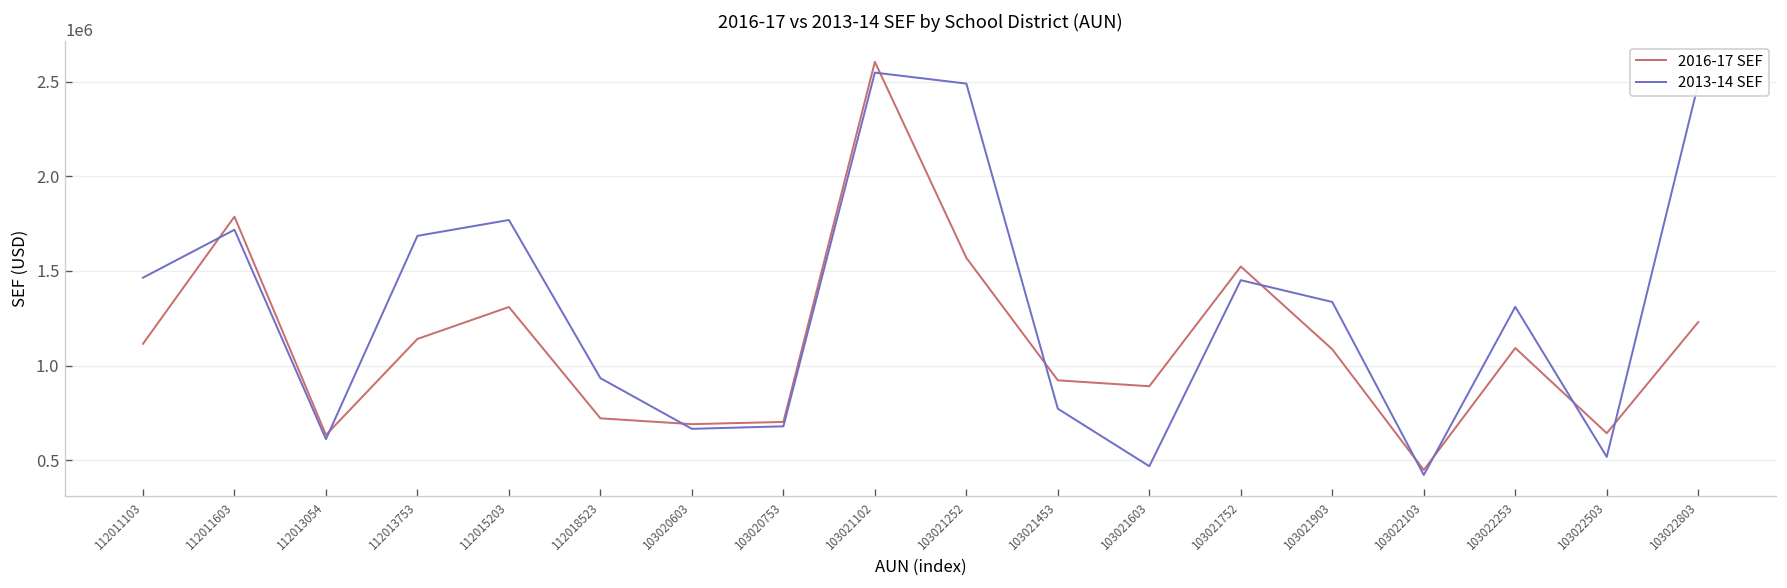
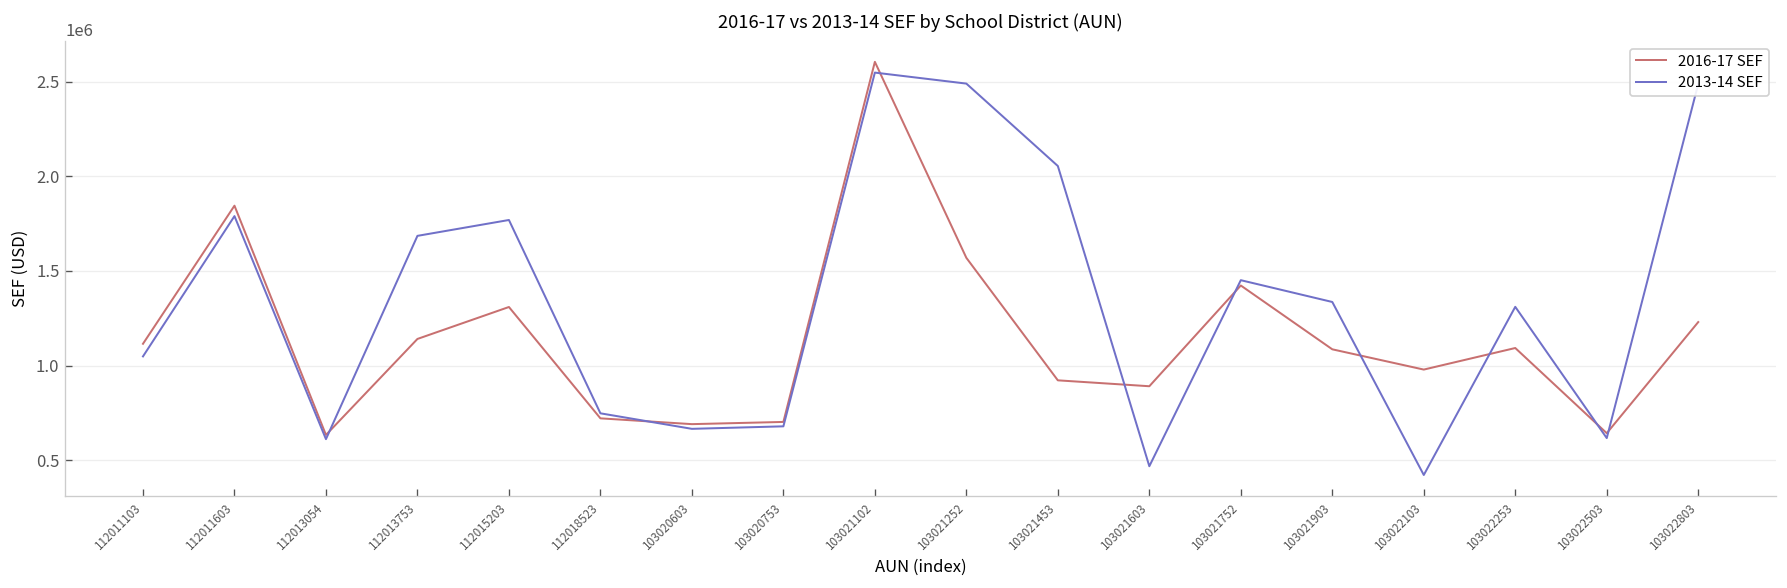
2013-14 SEF, 112011103: 1460000 -> 1050000
2016-17 SEF, 112011603: 1790000 -> 1840000
2013-14 SEF, 112011603: 1720000 -> 1790000
2013-14 SEF, 112018523: 930000 -> 750000
2013-14 SEF, 103021453: 770000 -> 2050000
2016-17 SEF, 103021752: 1520000 -> 1420000
2016-17 SEF, 103022103: 450000 -> 980000
2013-14 SEF, 103022503: 520000 -> 620000
